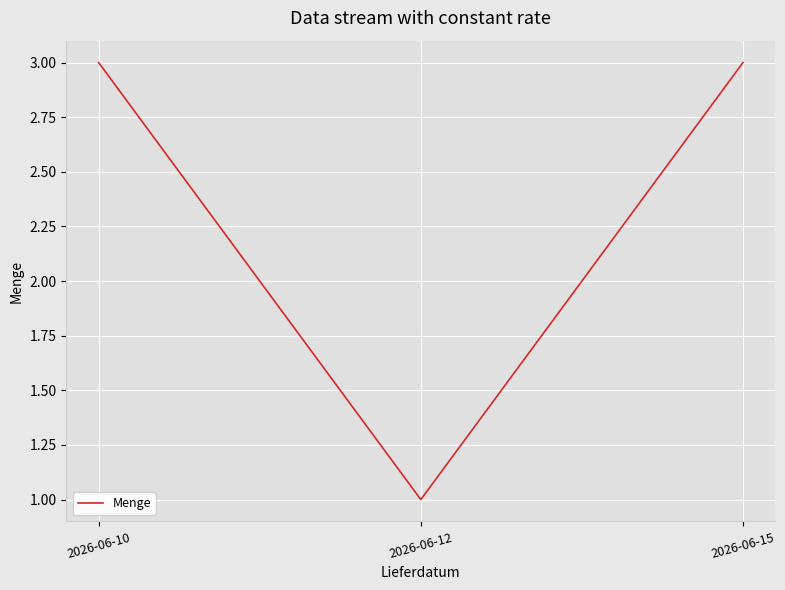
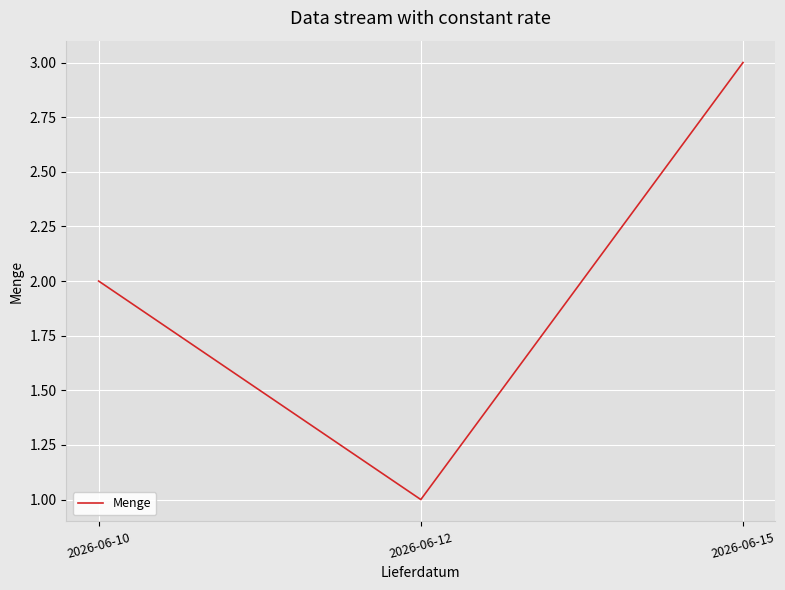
2026-06-10: 3 -> 2
